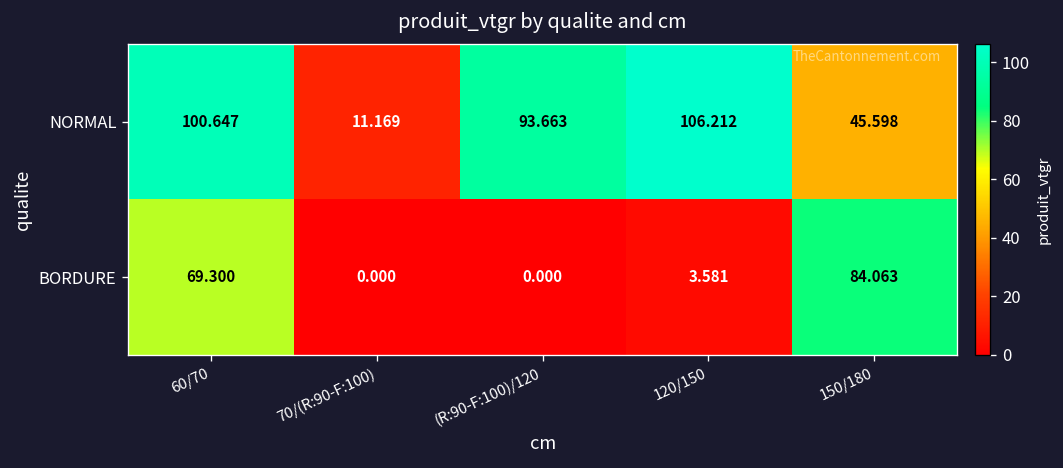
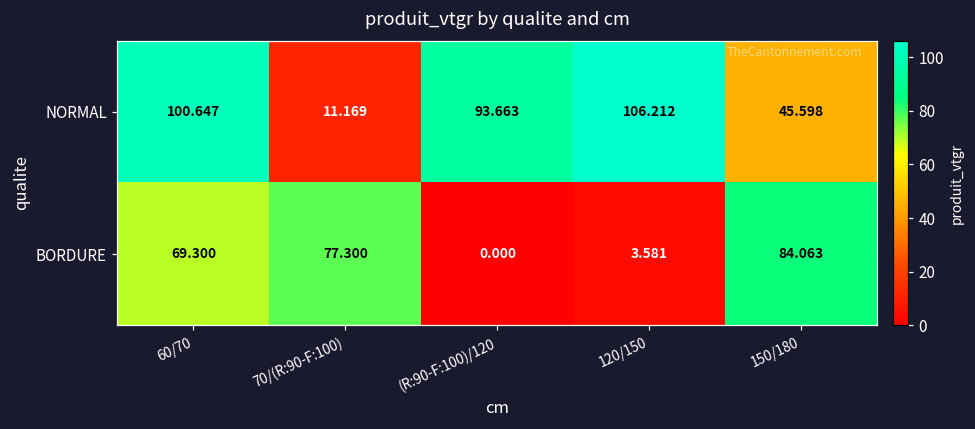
BORDURE, 70/(R:90-F:100): 0.000 -> 77.300
